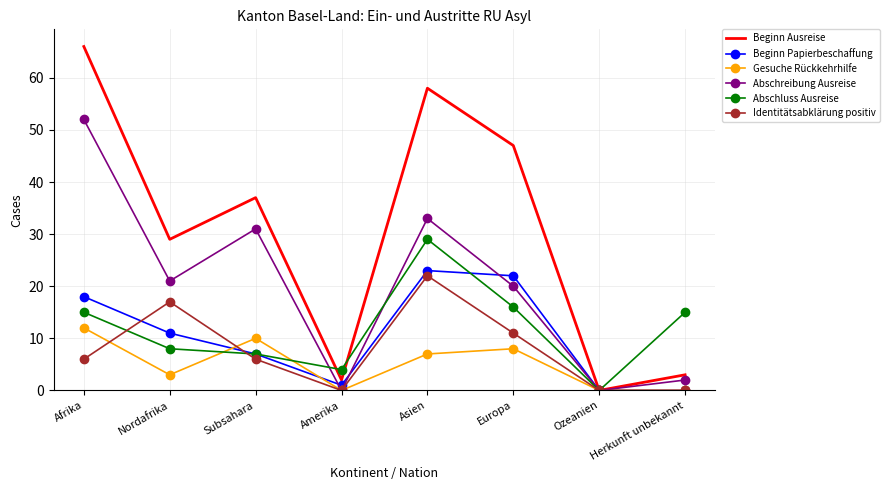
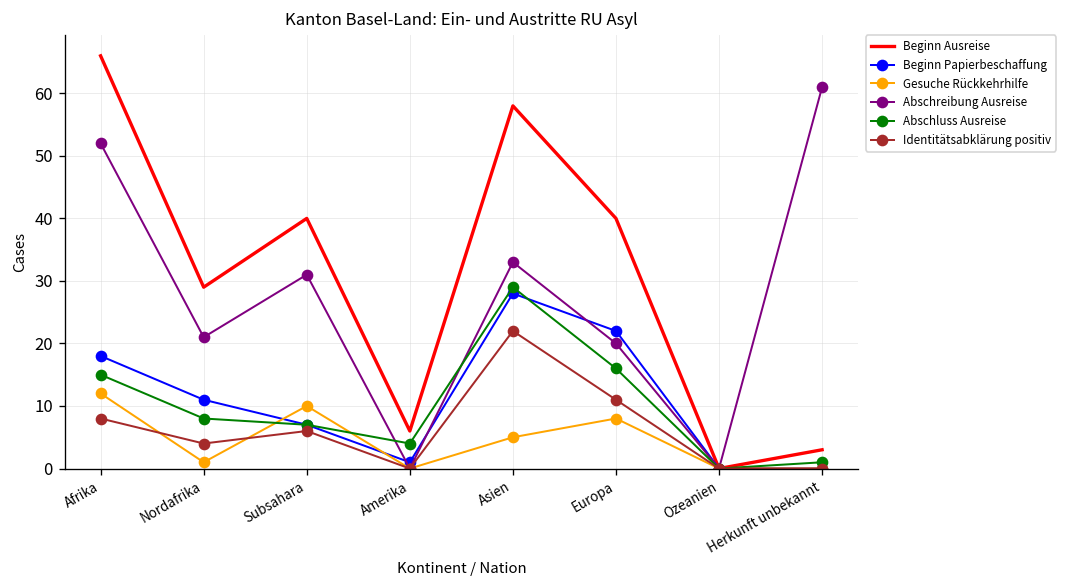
Identitätsabklärung positiv, Afrika: 6 -> 8
Gesuche Rückkehrhilfe, Nordafrika: 3 -> 1
Identitätsabklärung positiv, Nordafrika: 17 -> 4
Beginn Ausreise, Subsahara: 37 -> 40
Beginn Ausreise, Amerika: 2 -> 6
Beginn Papierbeschaffung, Asien: 23 -> 28
Gesuche Rückkehrhilfe, Asien: 7 -> 5
Beginn Ausreise, Europa: 47 -> 40
Abschreibung Ausreise, Herkunft unbekannt: 2 -> 61
Abschluss Ausreise, Herkunft unbekannt: 15 -> 1
